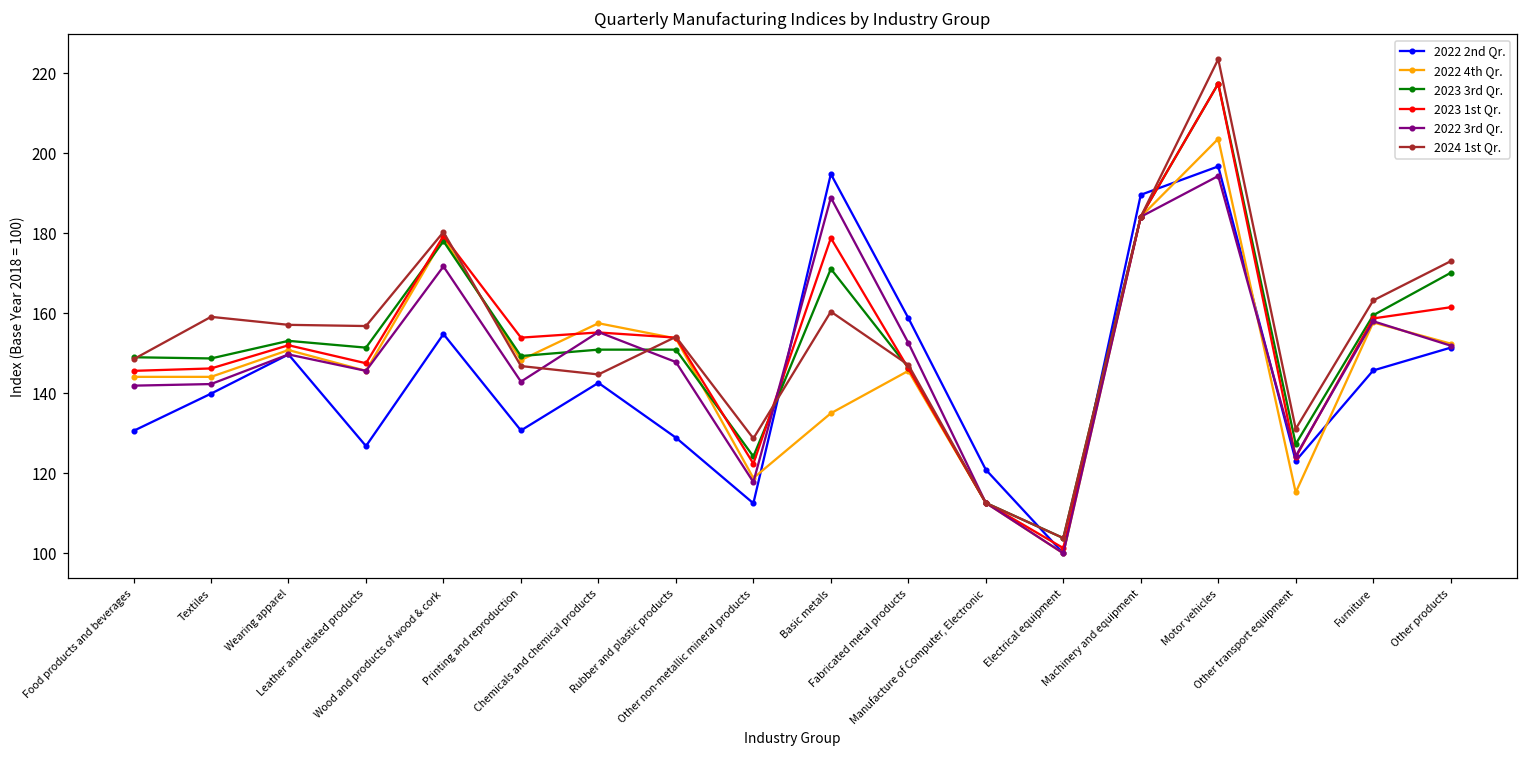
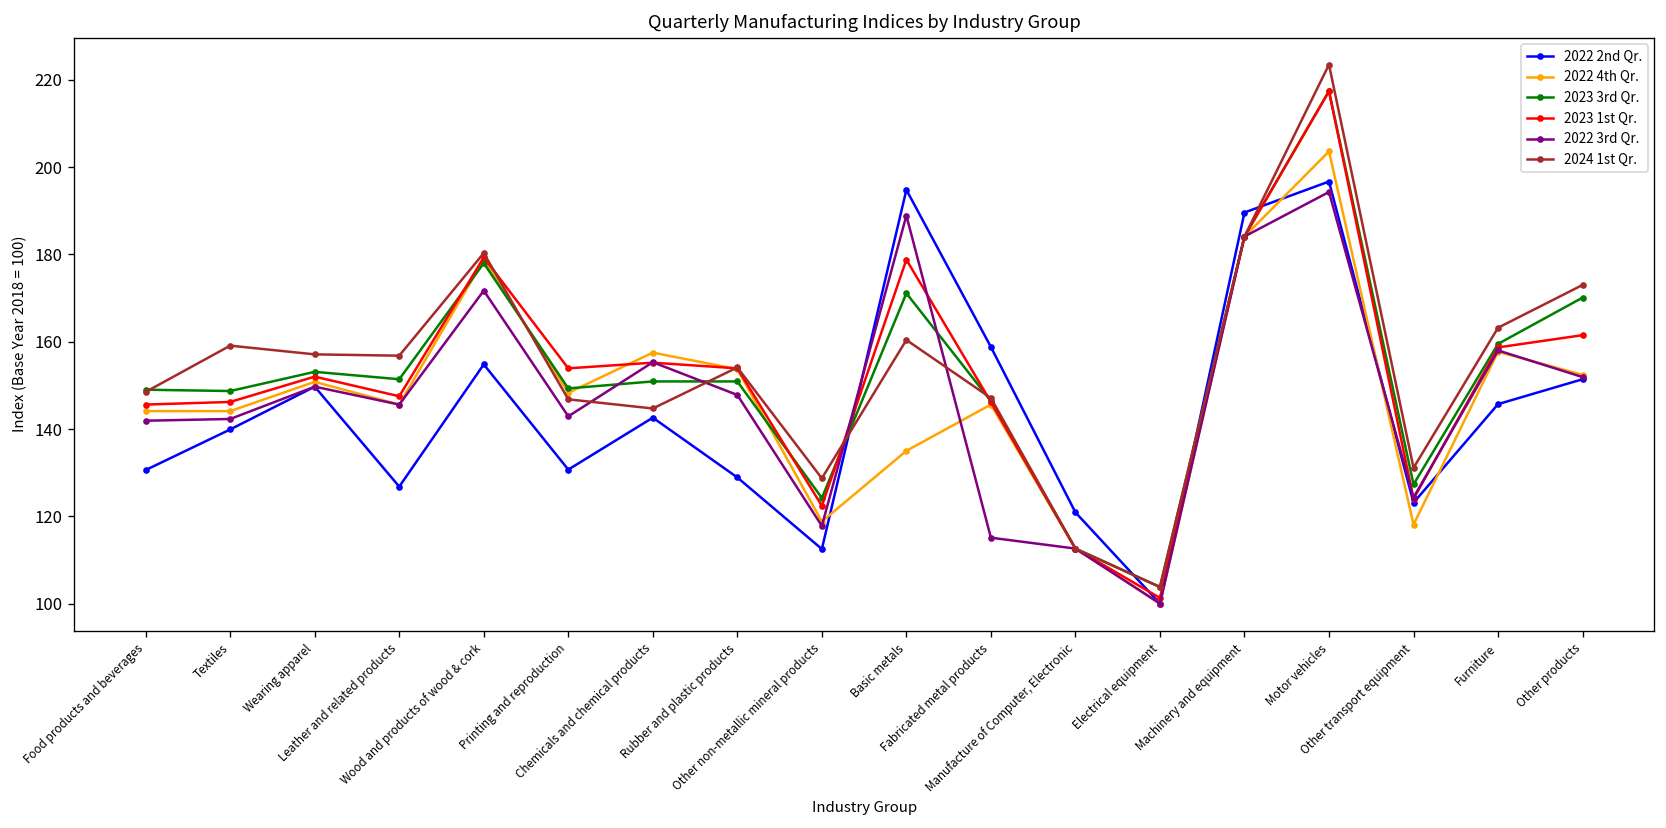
2022 3rd Qr., Fabricated metal products: 153 -> 115
2022 4th Qr., Other transport equipment: 115 -> 118
